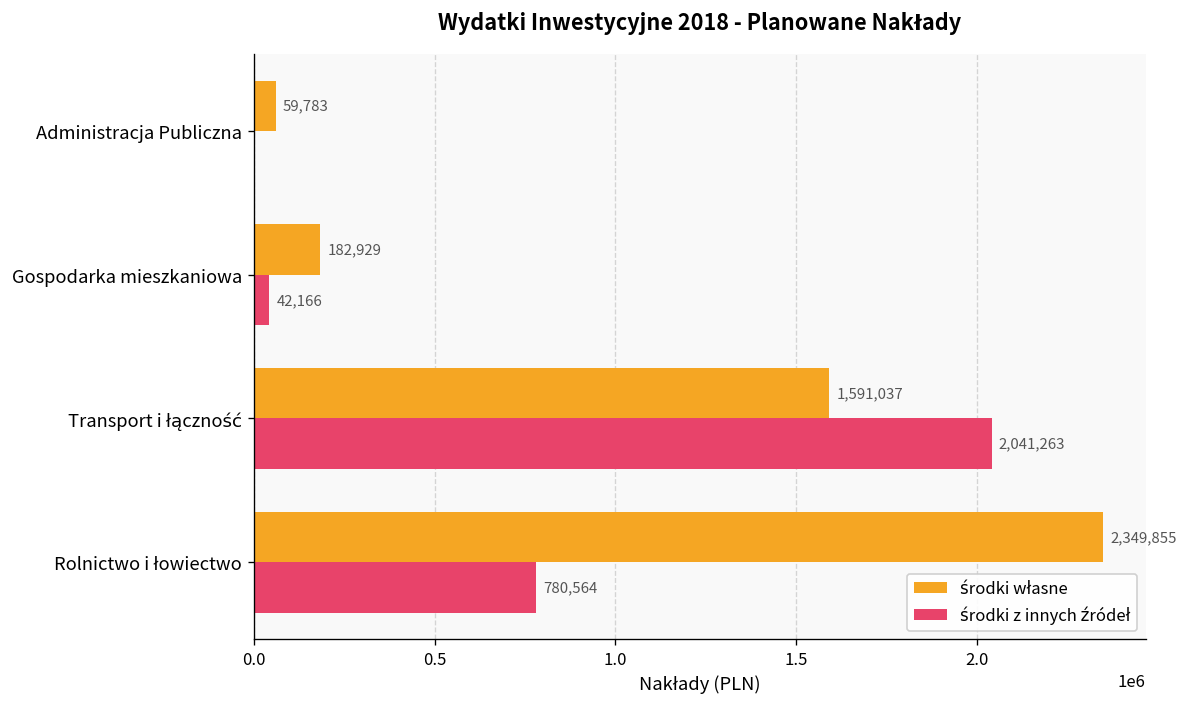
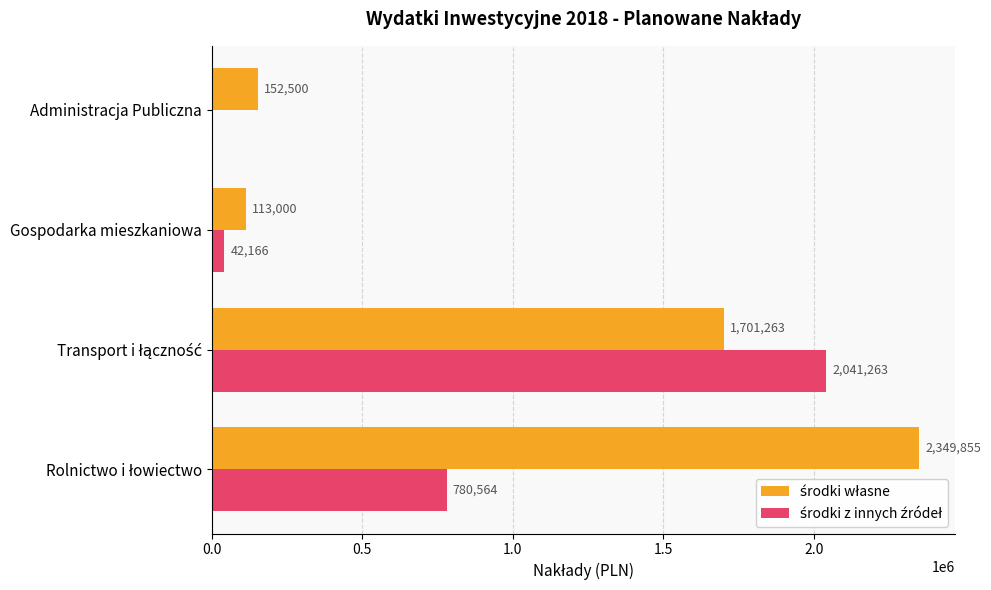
środki własne, Administracja Publiczna: 59,783 -> 152,500
środki własne, Gospodarka mieszkaniowa: 182,929 -> 113,000
środki własne, Transport i łączność: 1,591,037 -> 1,701,263
